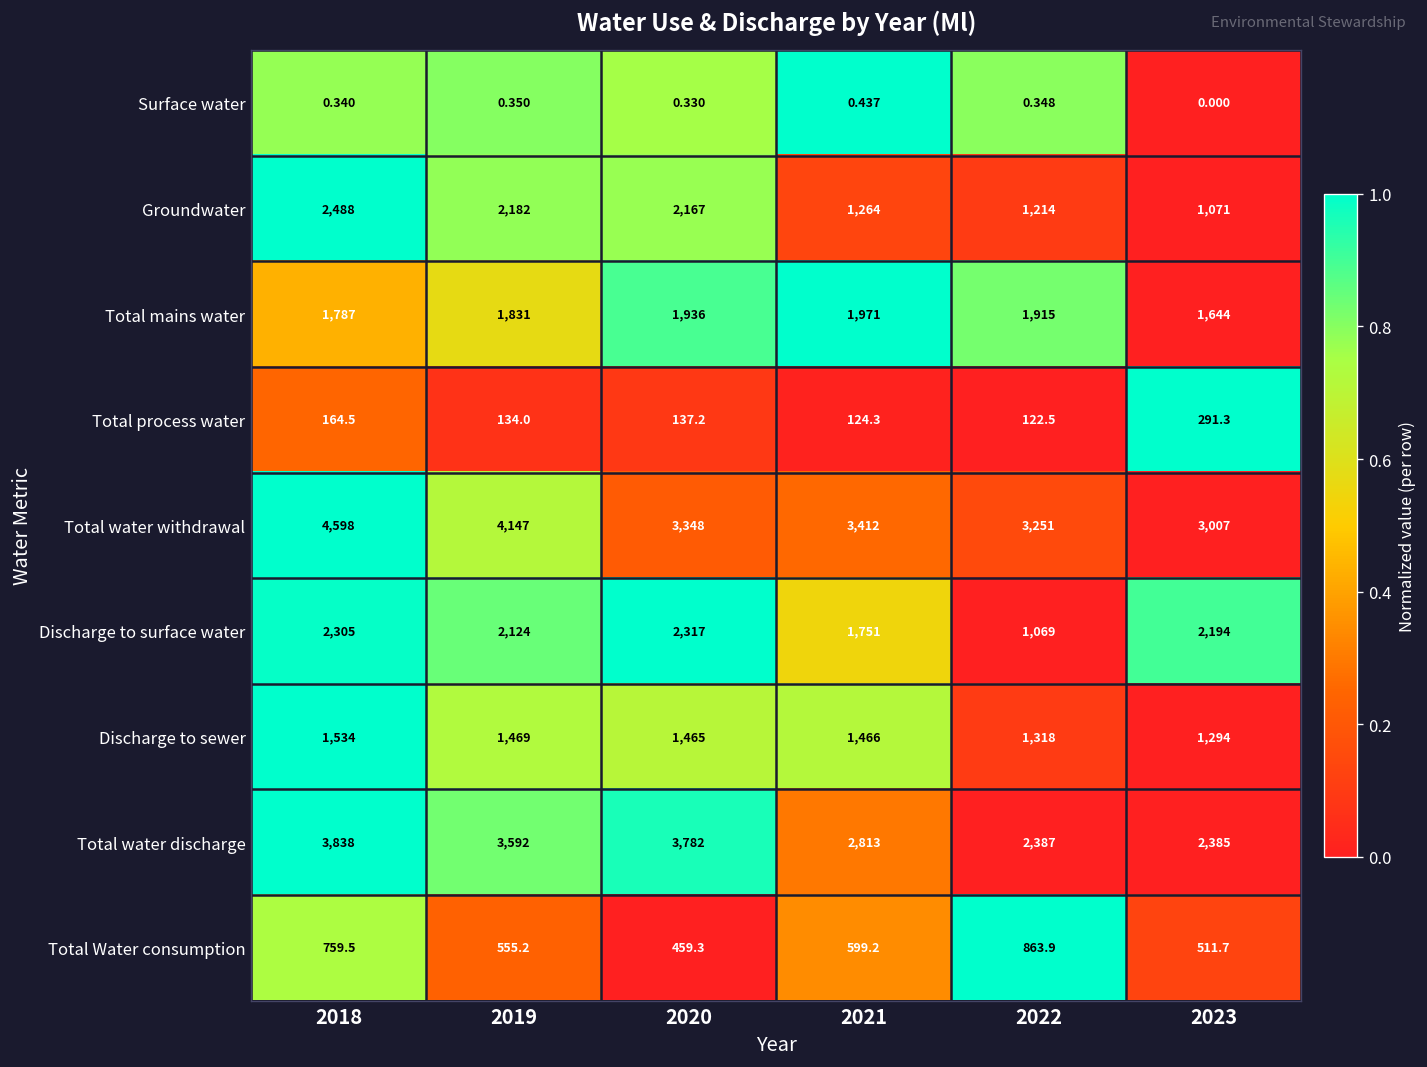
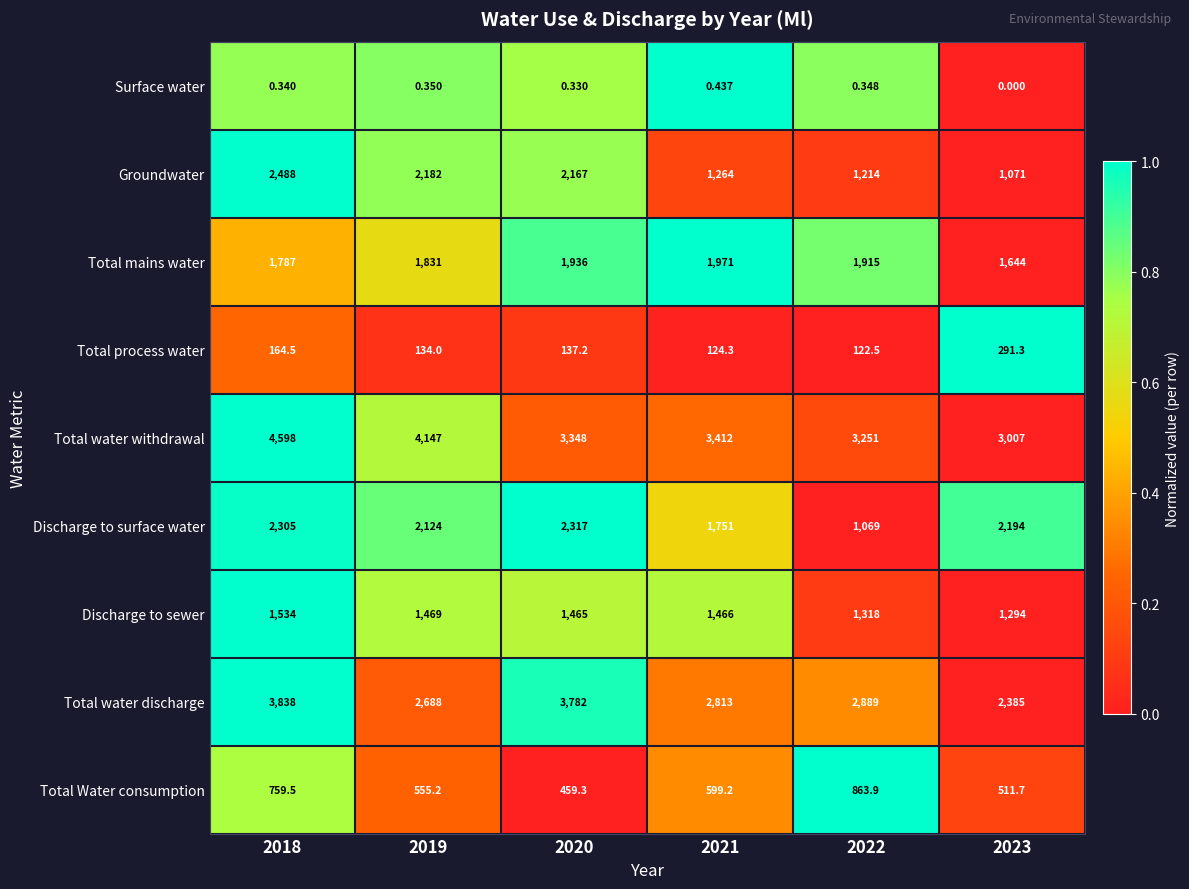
Total water discharge, 2019: 3,592 -> 2,688
Total water discharge, 2022: 2,387 -> 2,889
